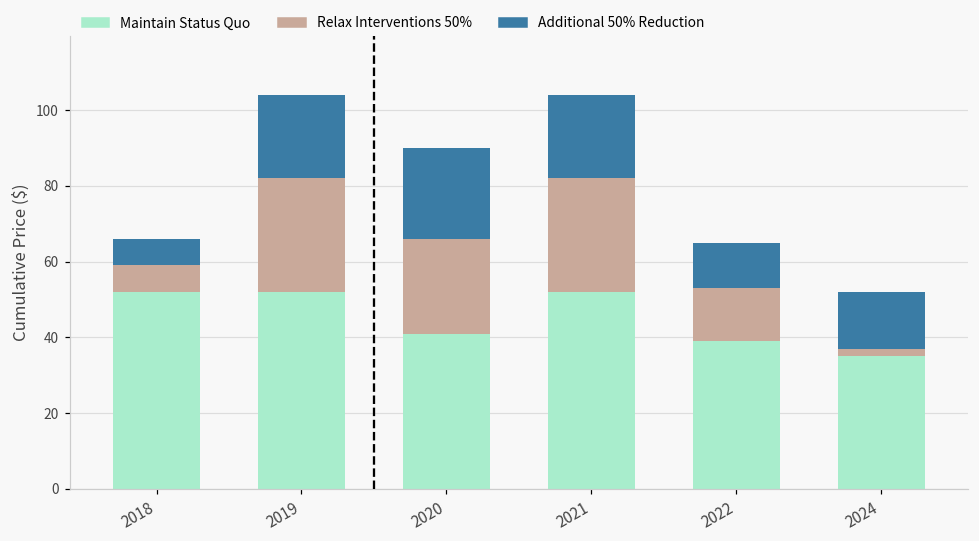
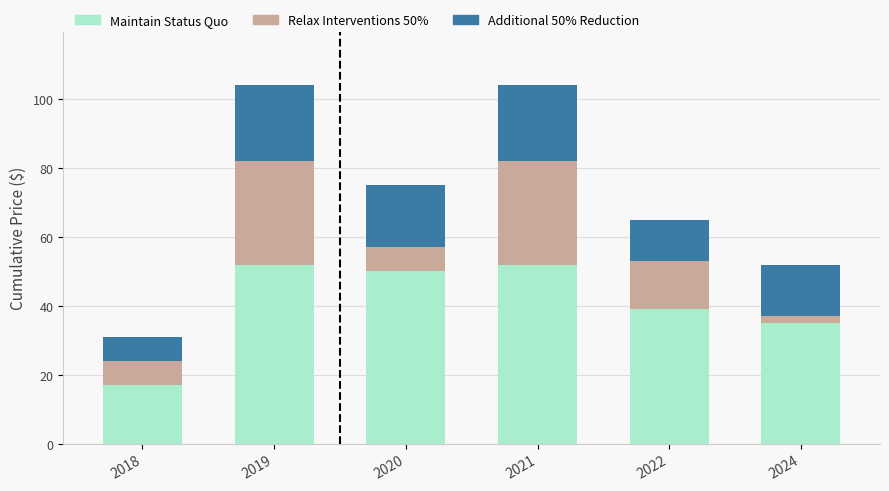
Maintain Status Quo, 2018: 52 -> 17
Maintain Status Quo, 2020: 41 -> 50
Relax Interventions 50%, 2020: 25 -> 7
Additional 50% Reduction, 2020: 24 -> 18
